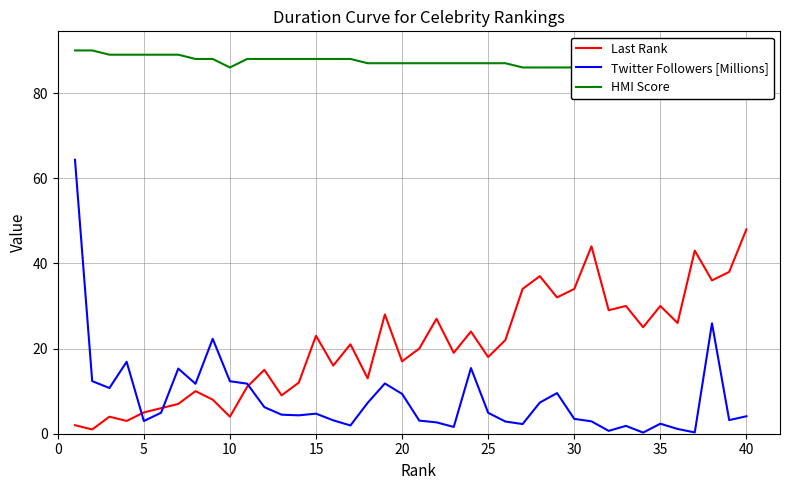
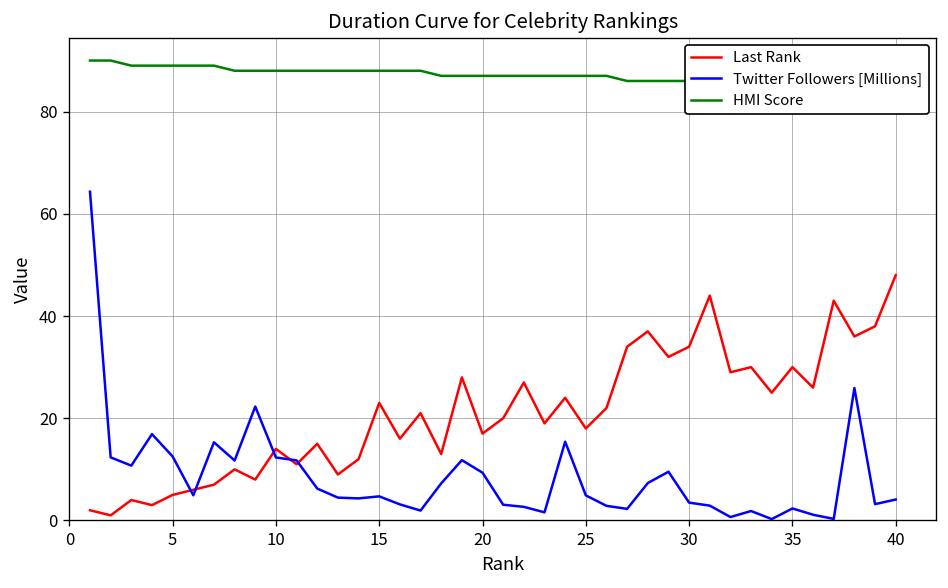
Twitter Followers [Millions], 5: 3 -> 13
Last Rank, 10: 4 -> 14
HMI Score, 10: 86 -> 88
